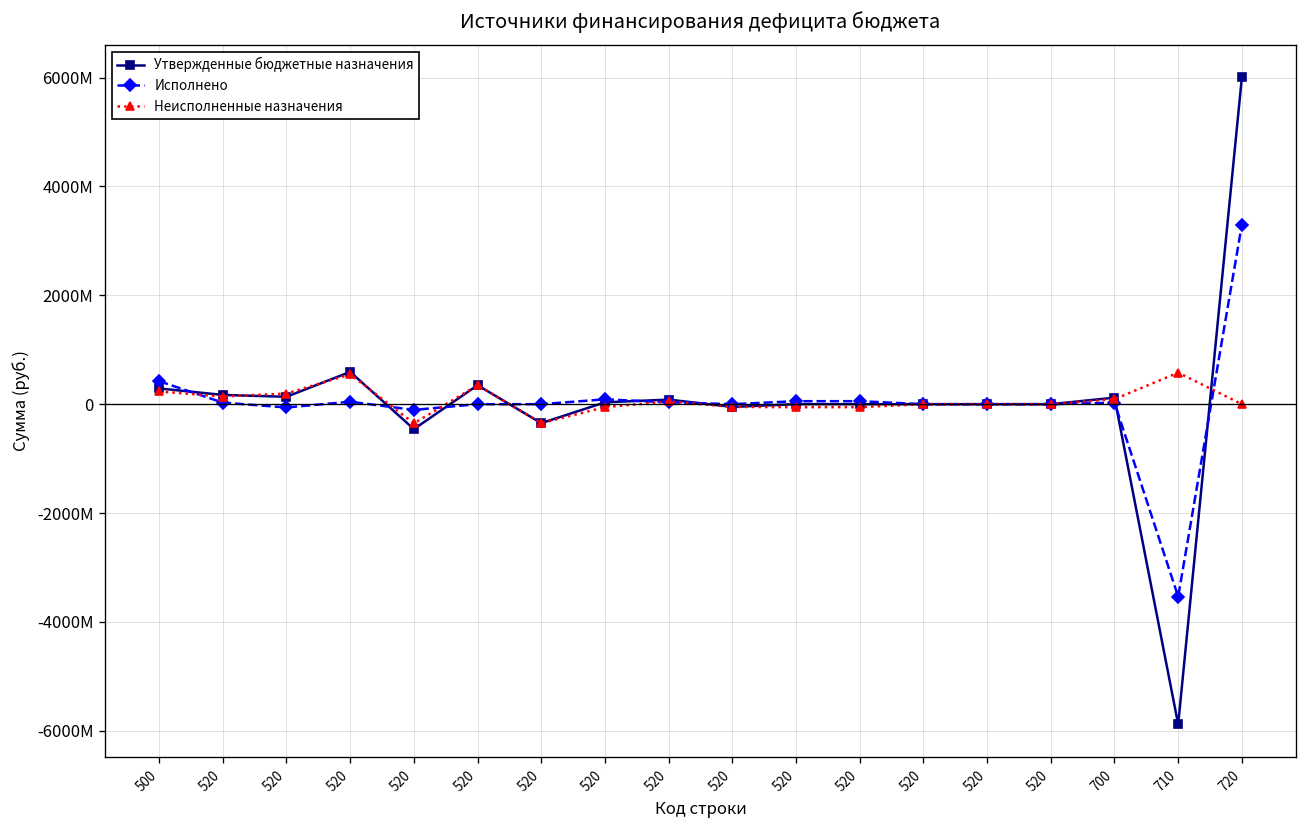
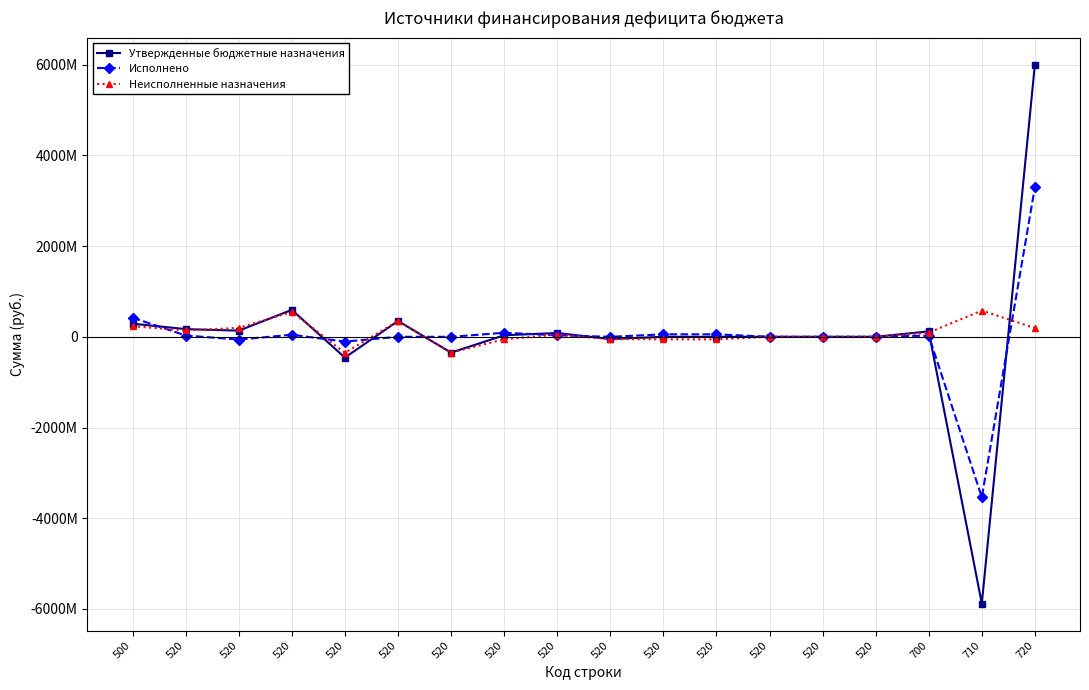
Неисполненные назначения, 720: 0 -> 200000000
